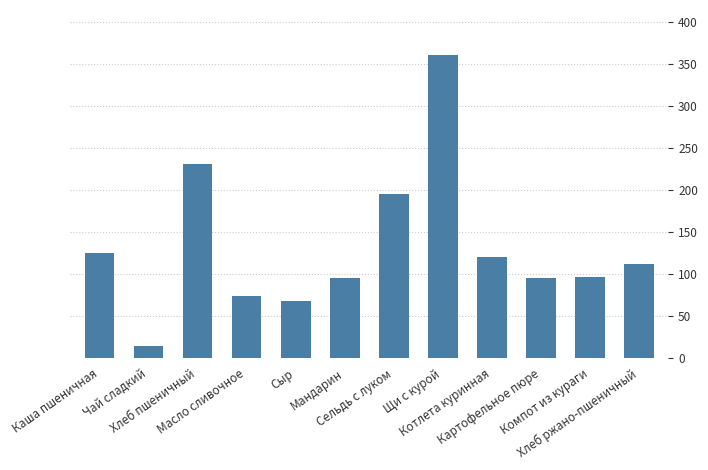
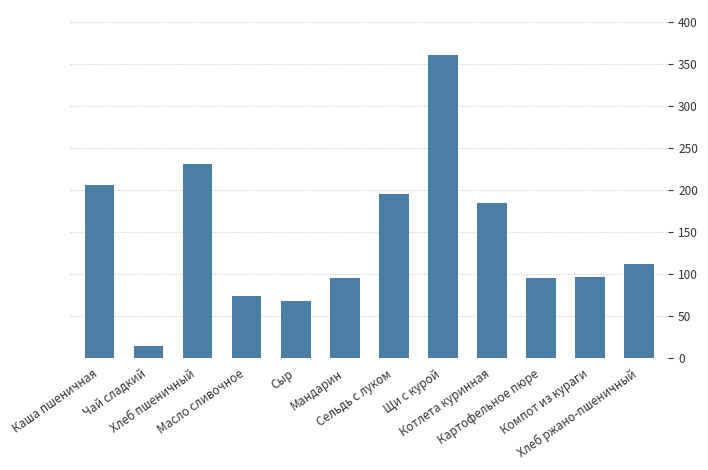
Каша пшеничная: 130 -> 210
Котлета куринная: 120 -> 180
